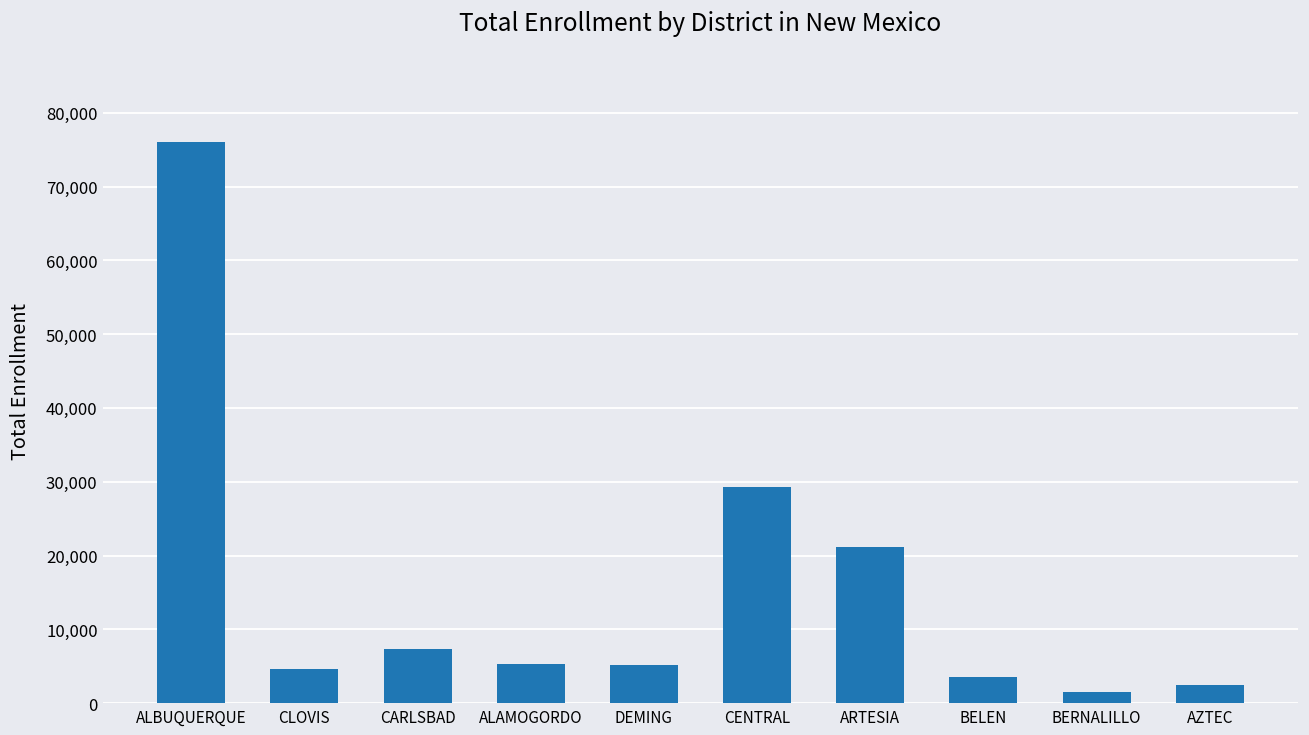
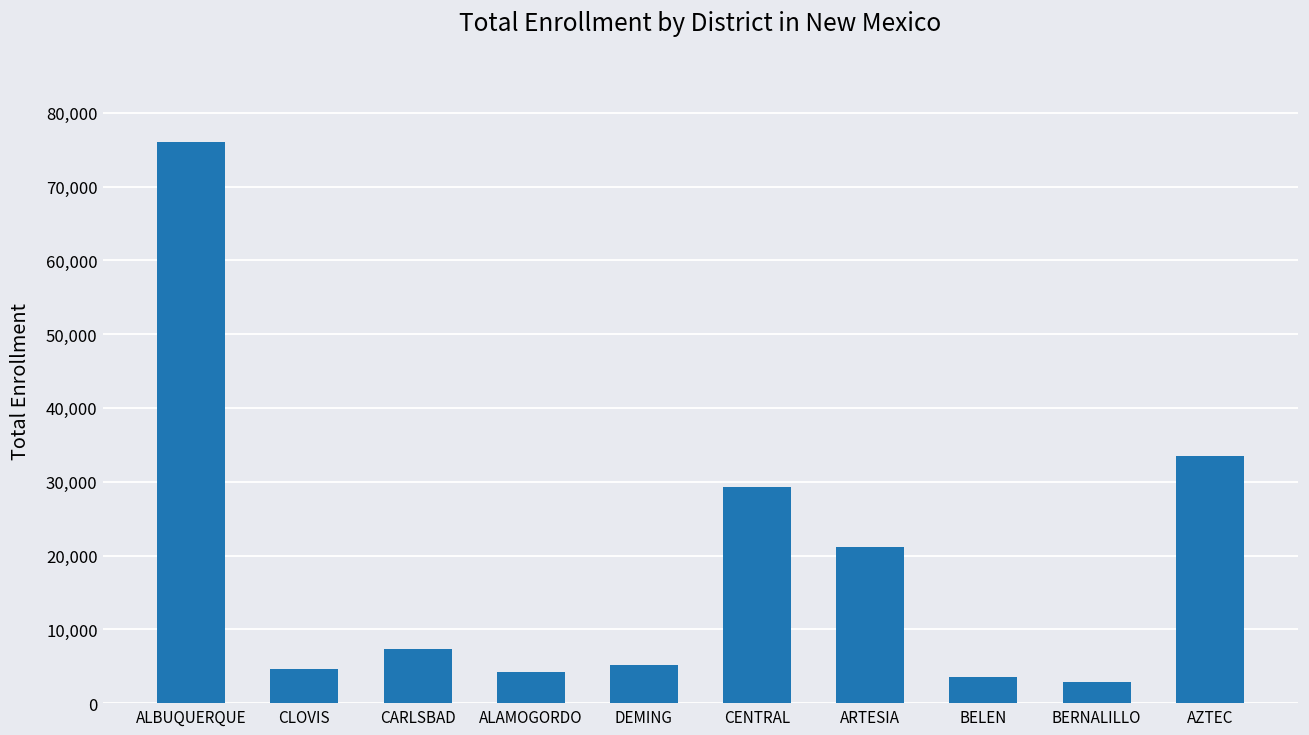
ALAMOGORDO: 5,000 -> 4,000
BERNALILLO: 2,000 -> 3,000
AZTEC: 3,000 -> 33,000
